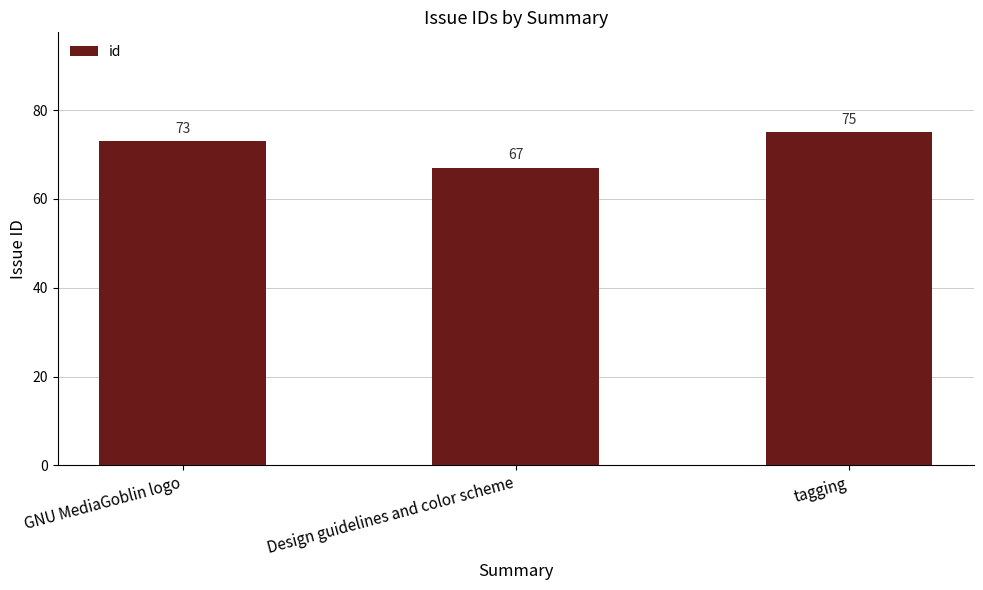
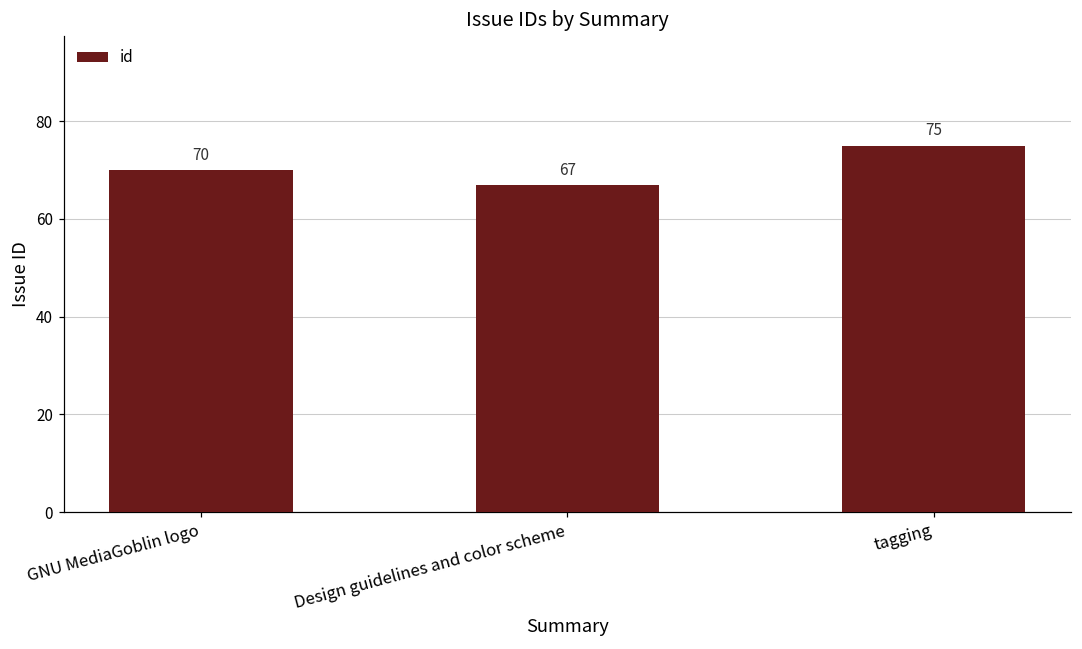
GNU MediaGoblin logo: 73 -> 70
